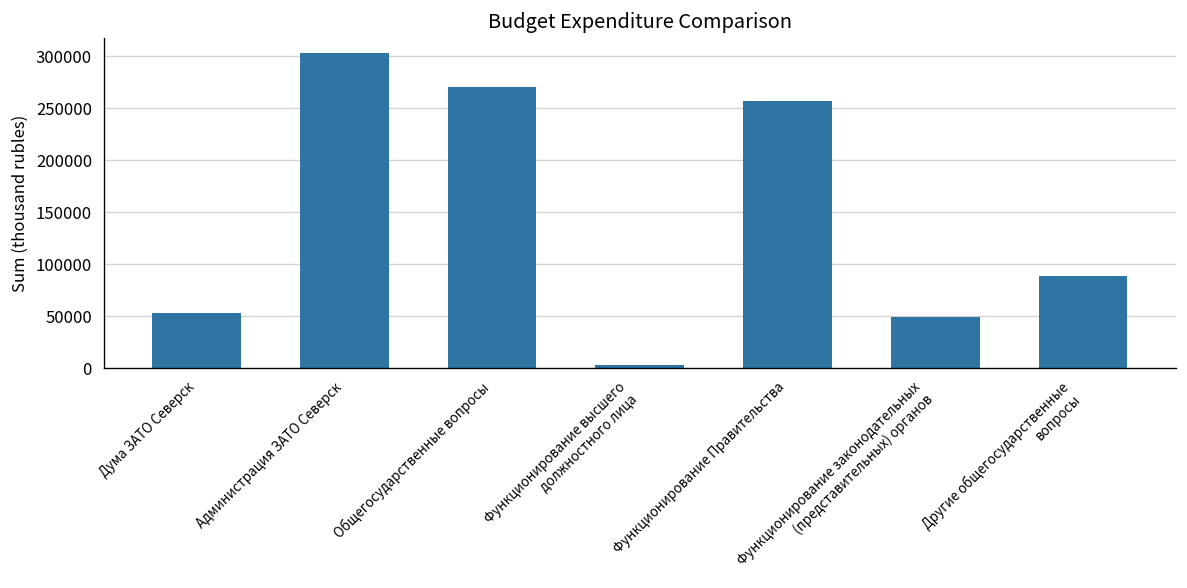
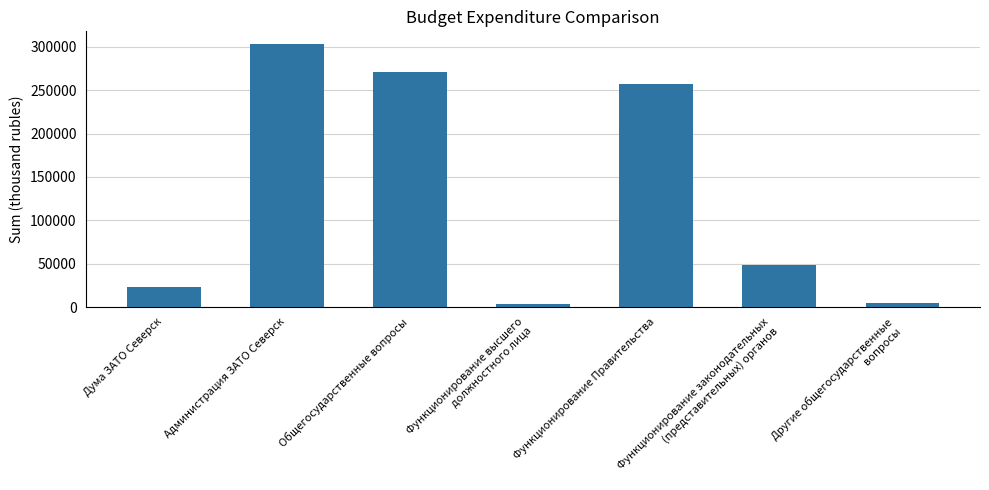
Дума ЗАТО Северск: 50000 -> 20000
Другие общегосударственные вопросы: 90000 -> 0
